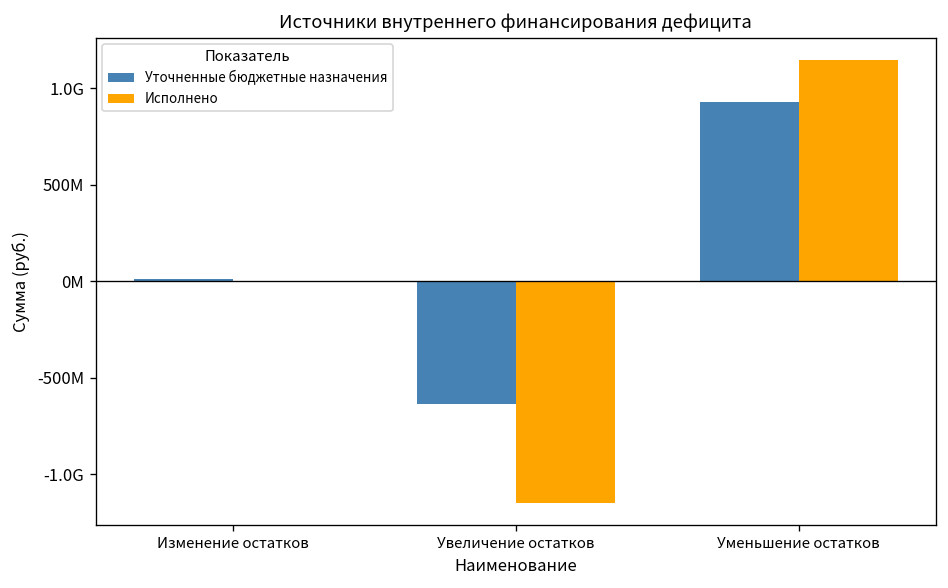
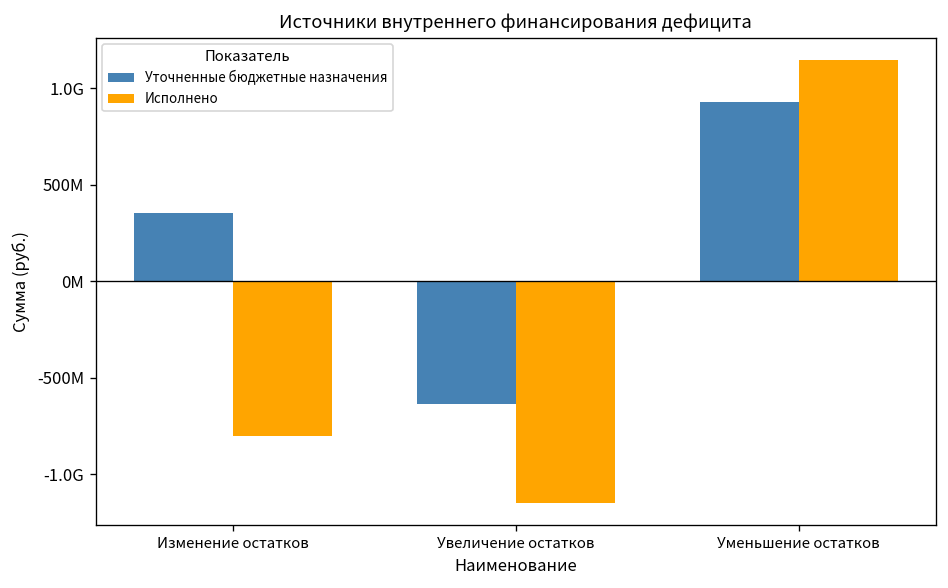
Уточненные бюджетные назначения, Изменение остатков: 10000000 -> 360000000
Исполнено, Изменение остатков: 0 -> -800000000
